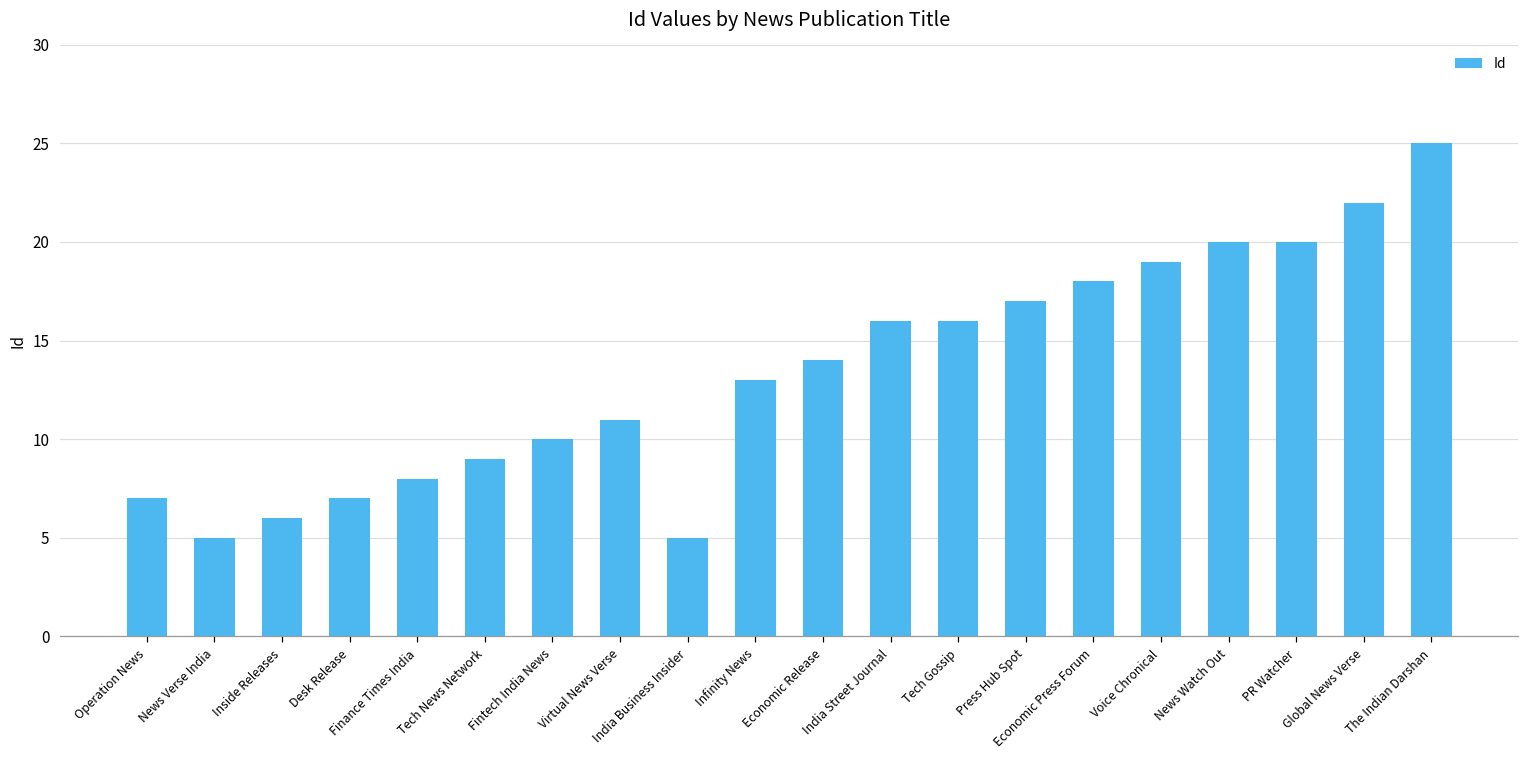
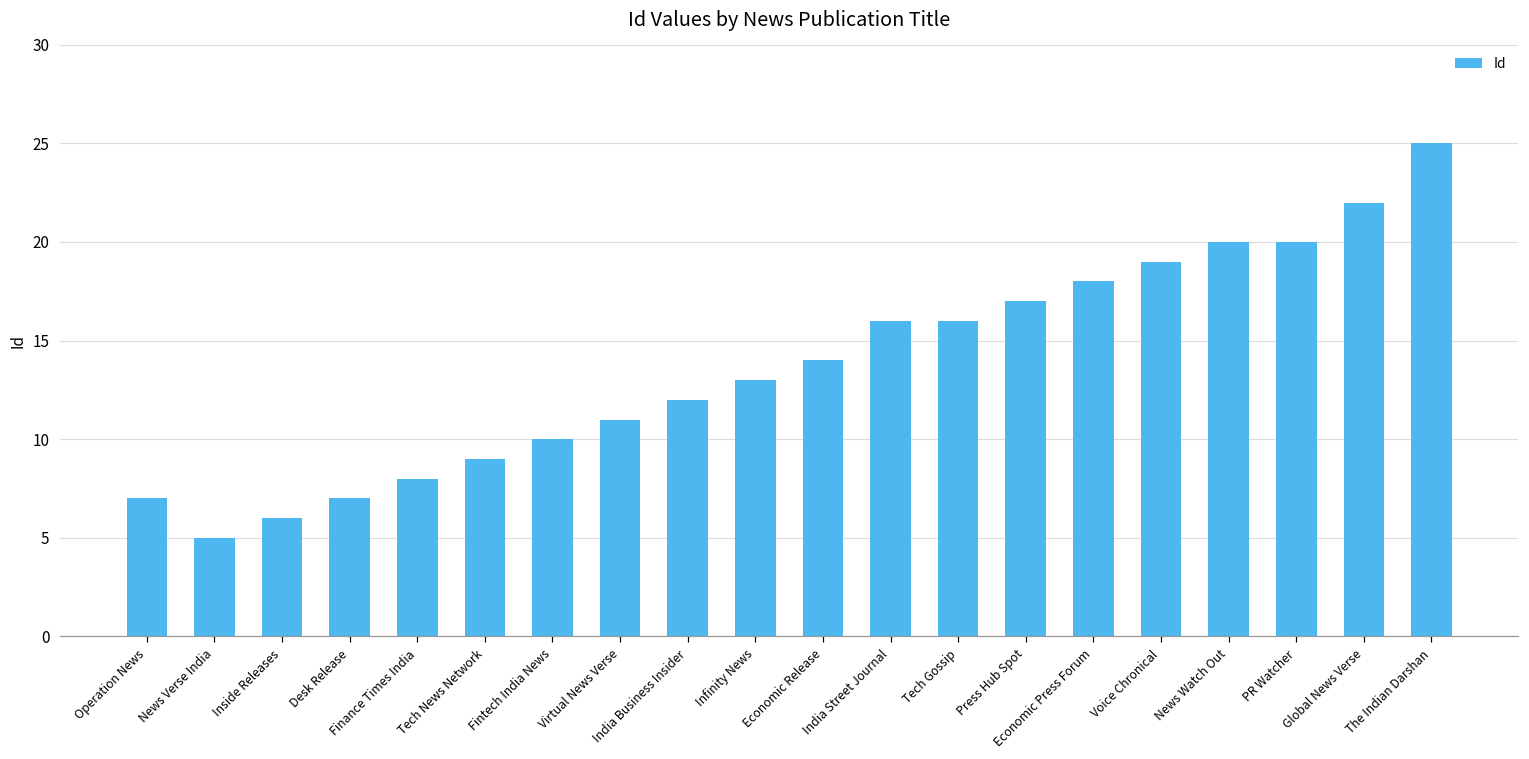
India Business Insider: 5 -> 12
